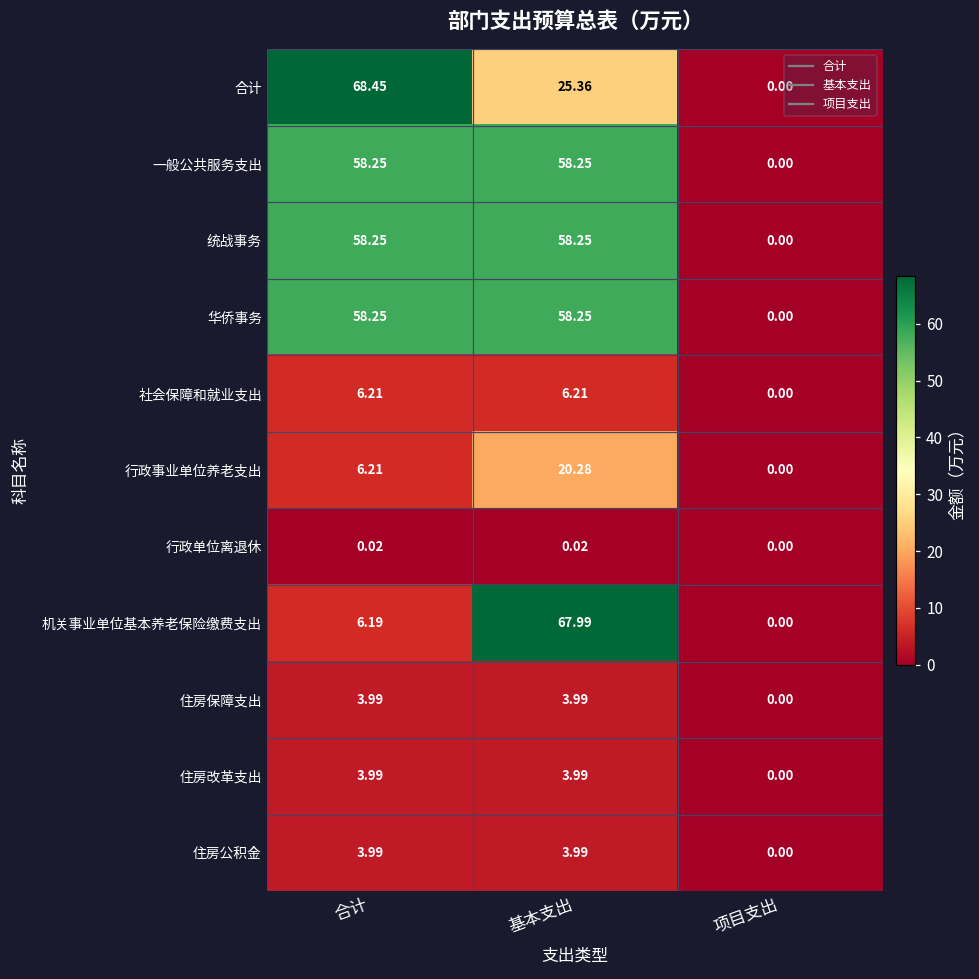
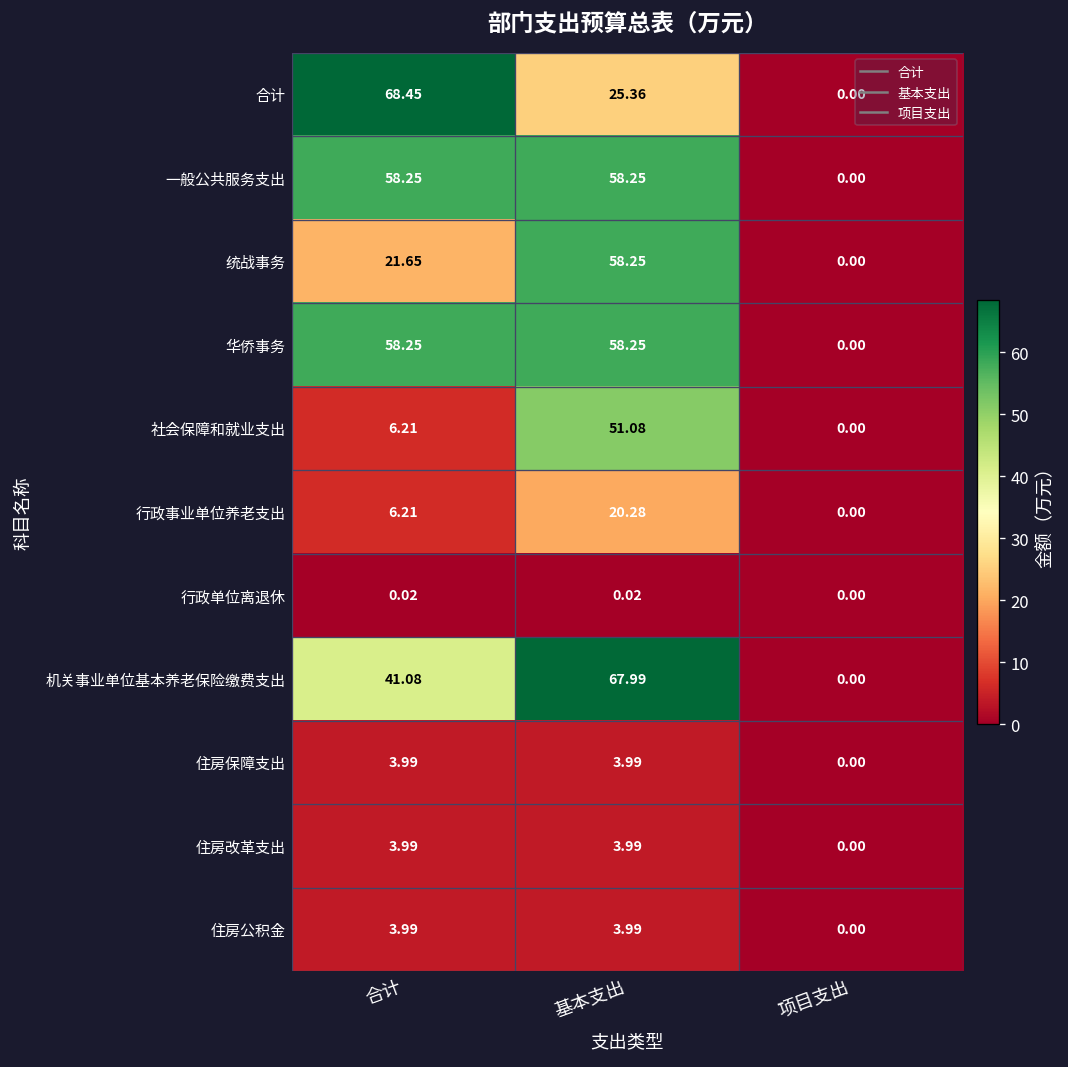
统战事务, 合计: 58.25 -> 21.65
社会保障和就业支出, 基本支出: 6.21 -> 51.08
机关事业单位基本养老保险缴费支出, 合计: 6.19 -> 41.08
